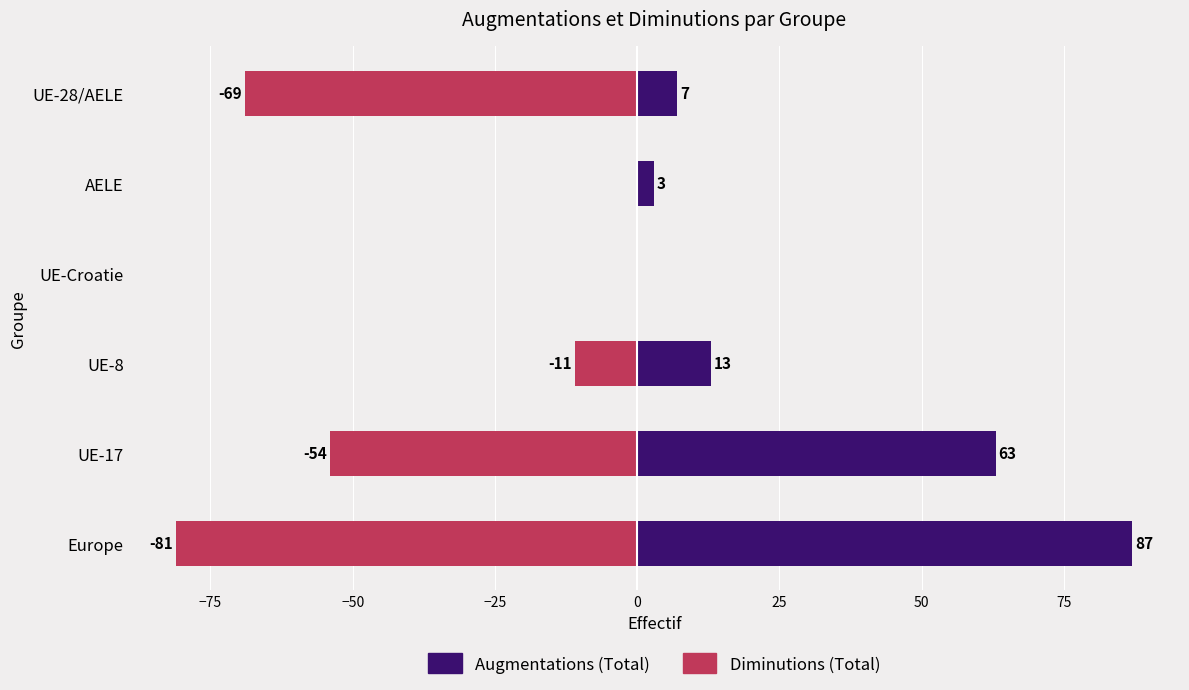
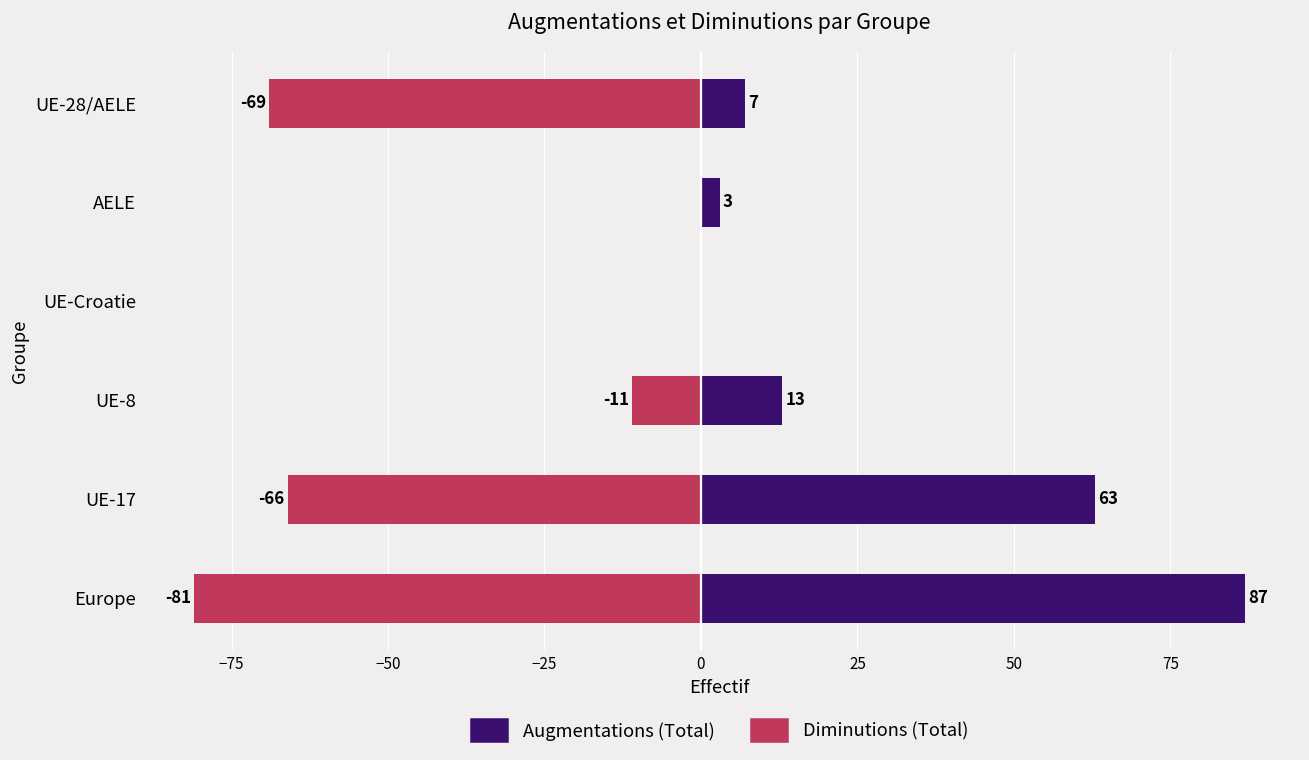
Diminutions (Total), UE-17: -54 -> -66
